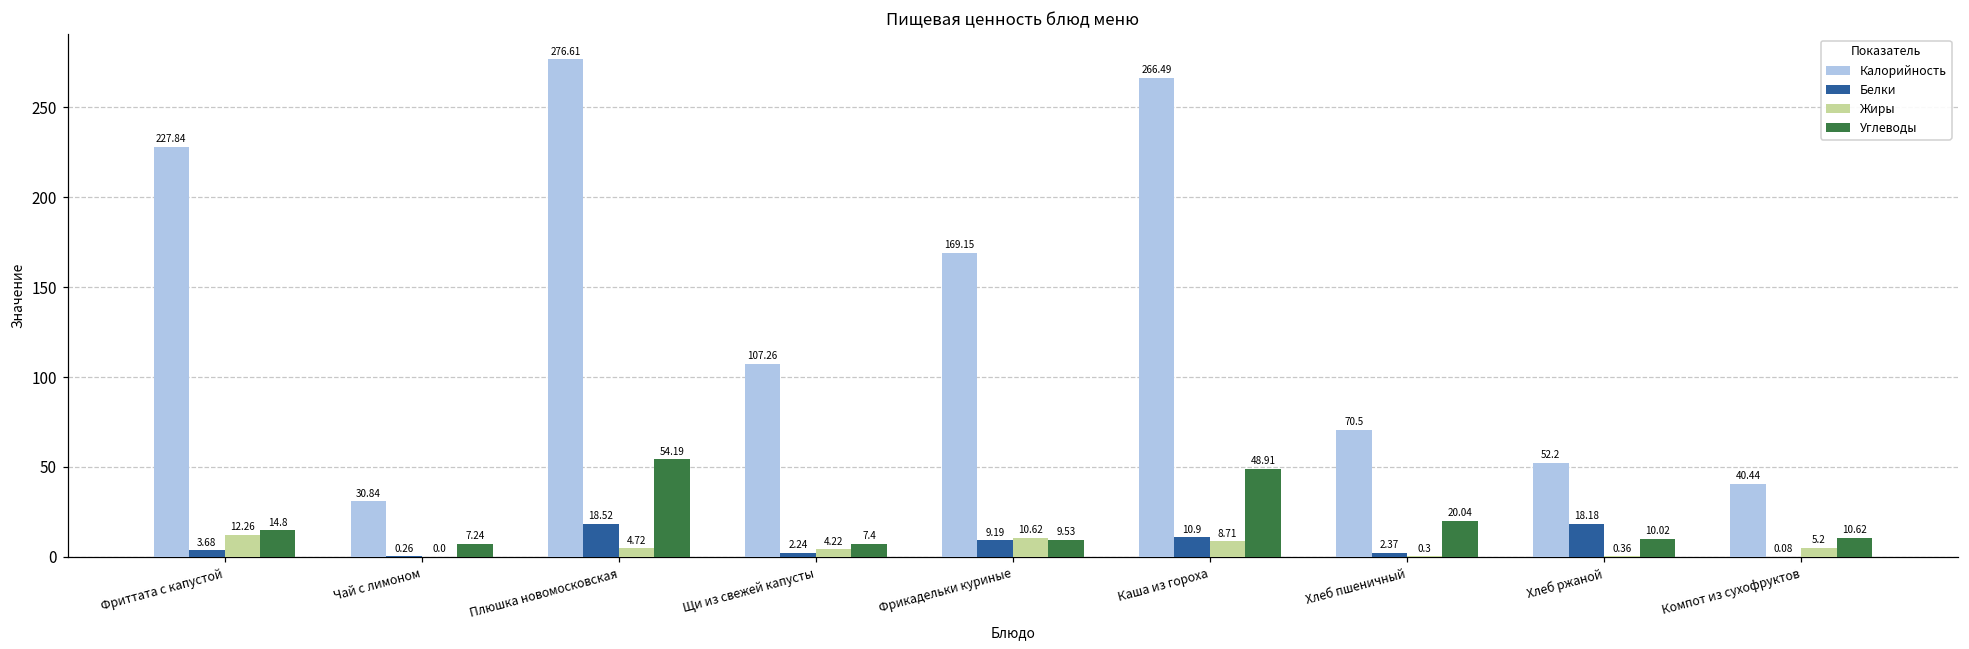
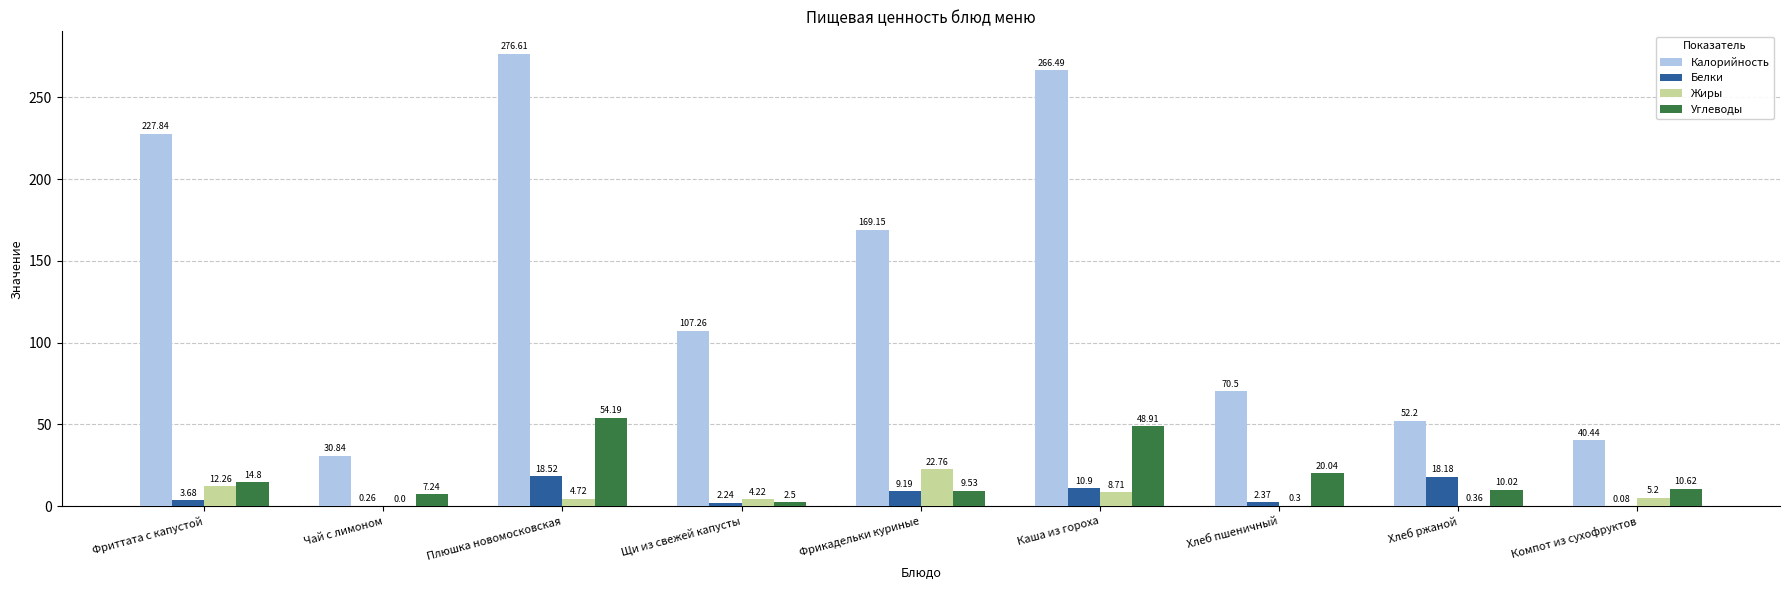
Углеводы, Щи из свежей капусты: 7.4 -> 2.5
Жиры, Фрикадельки куриные: 10.62 -> 22.76
